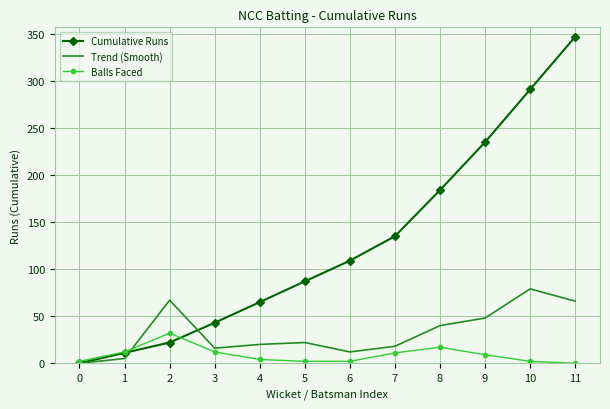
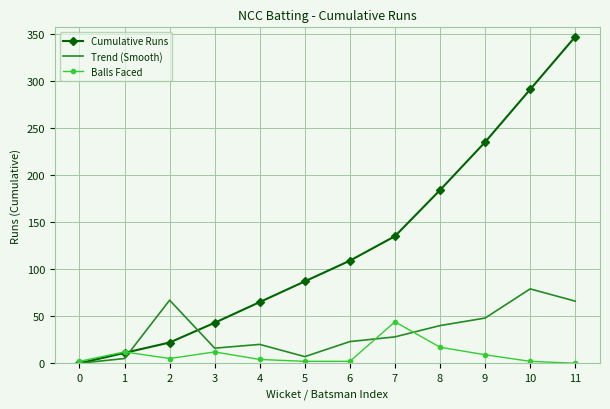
Balls Faced, 2: 30 -> 10
Trend (Smooth), 5: 20 -> 10
Trend (Smooth), 6: 10 -> 20
Trend (Smooth), 7: 20 -> 30
Balls Faced, 7: 10 -> 40
